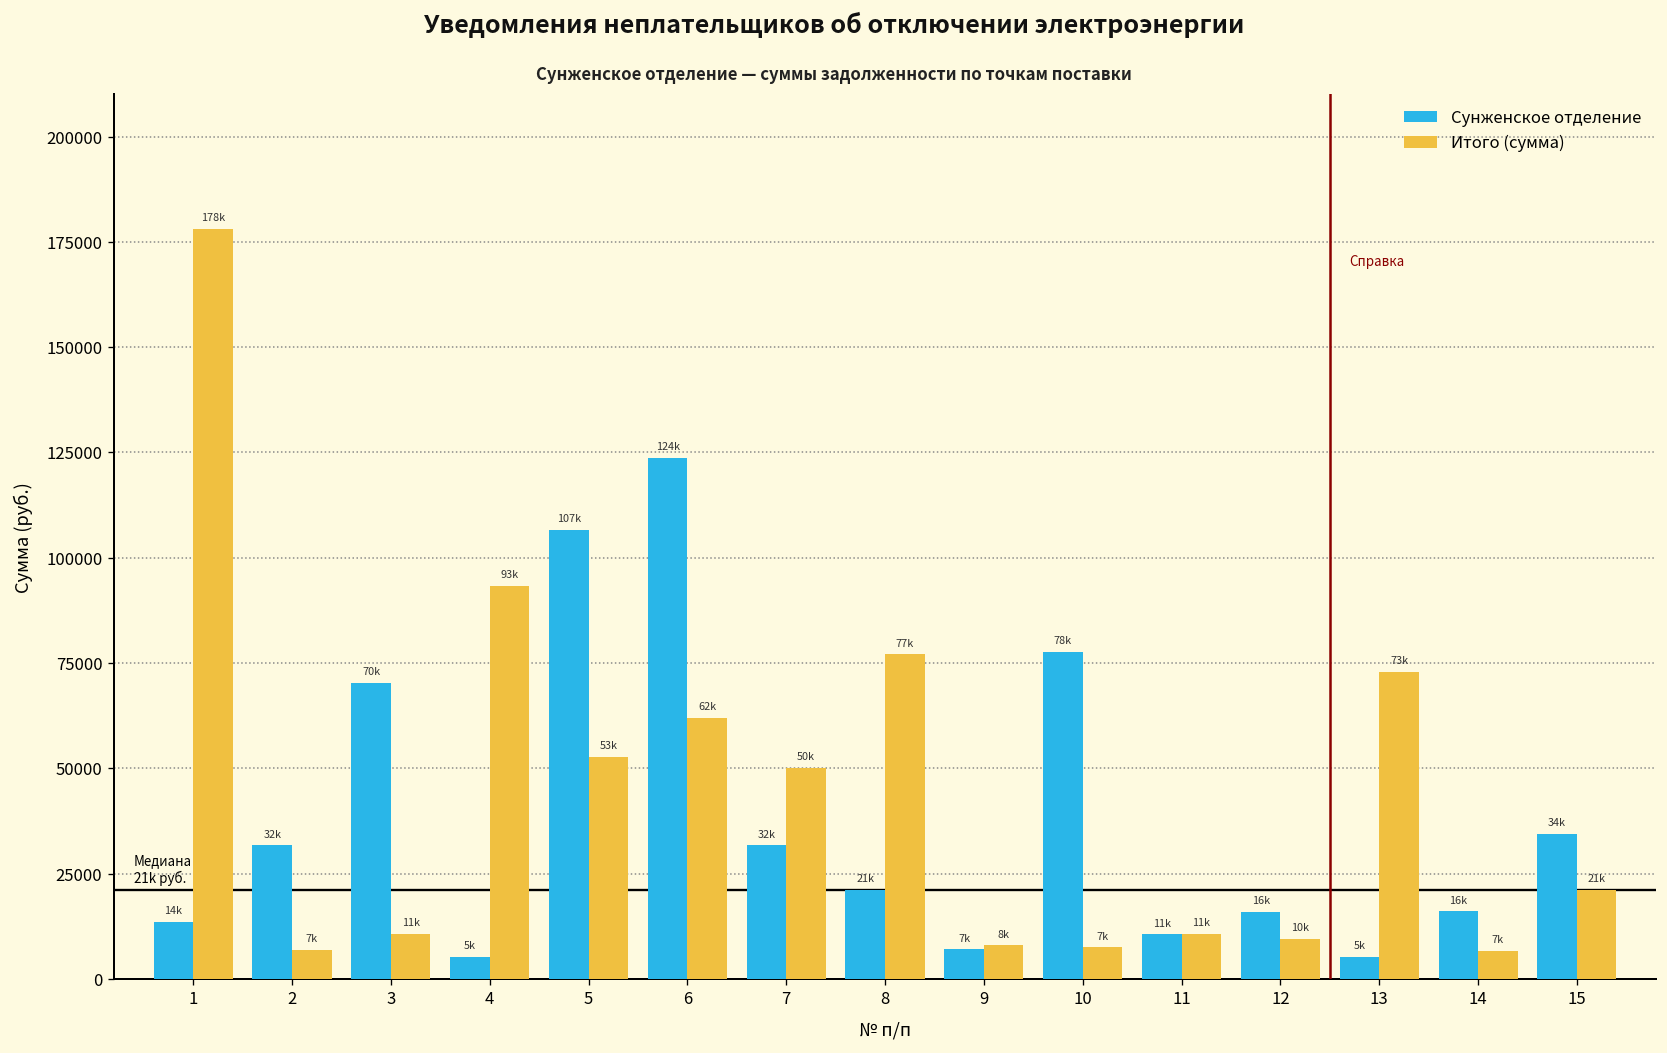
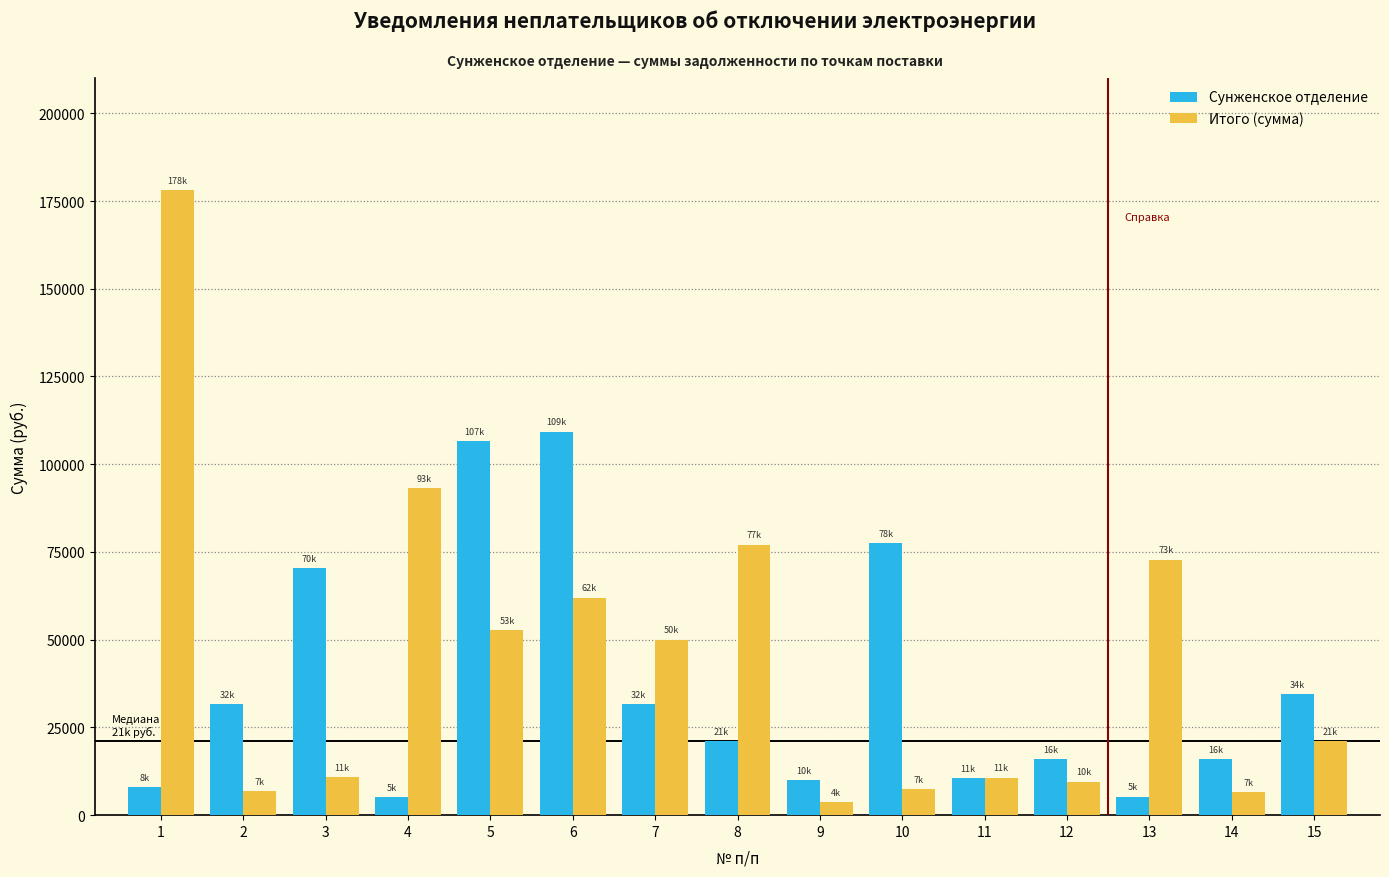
Сунженское отделение, 1: 14k -> 8k
Сунженское отделение, 6: 124k -> 109k
Сунженское отделение, 9: 7k -> 10k
Итого (сумма), 9: 8k -> 4k
